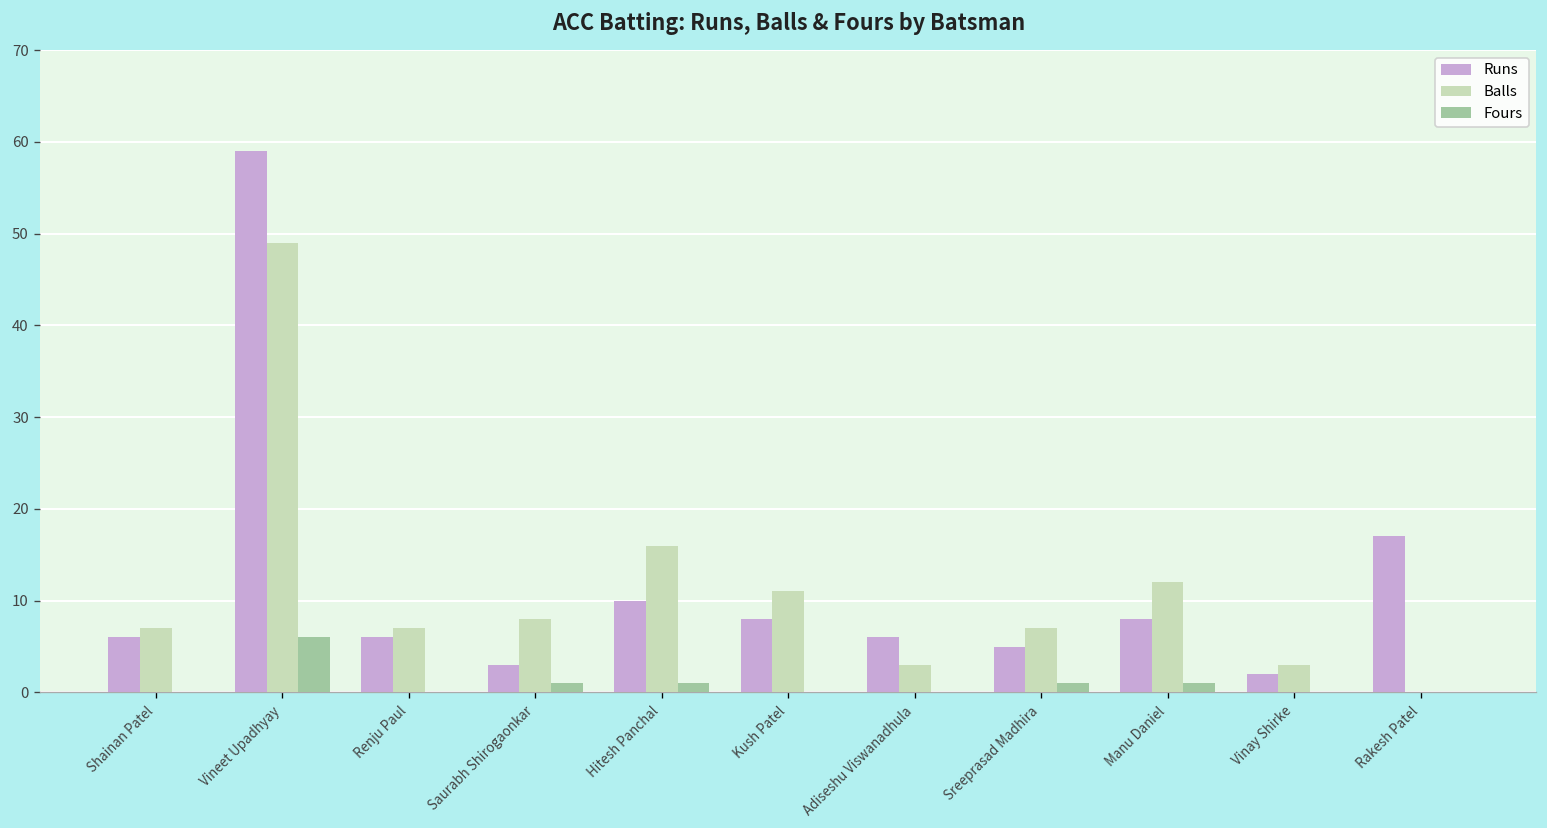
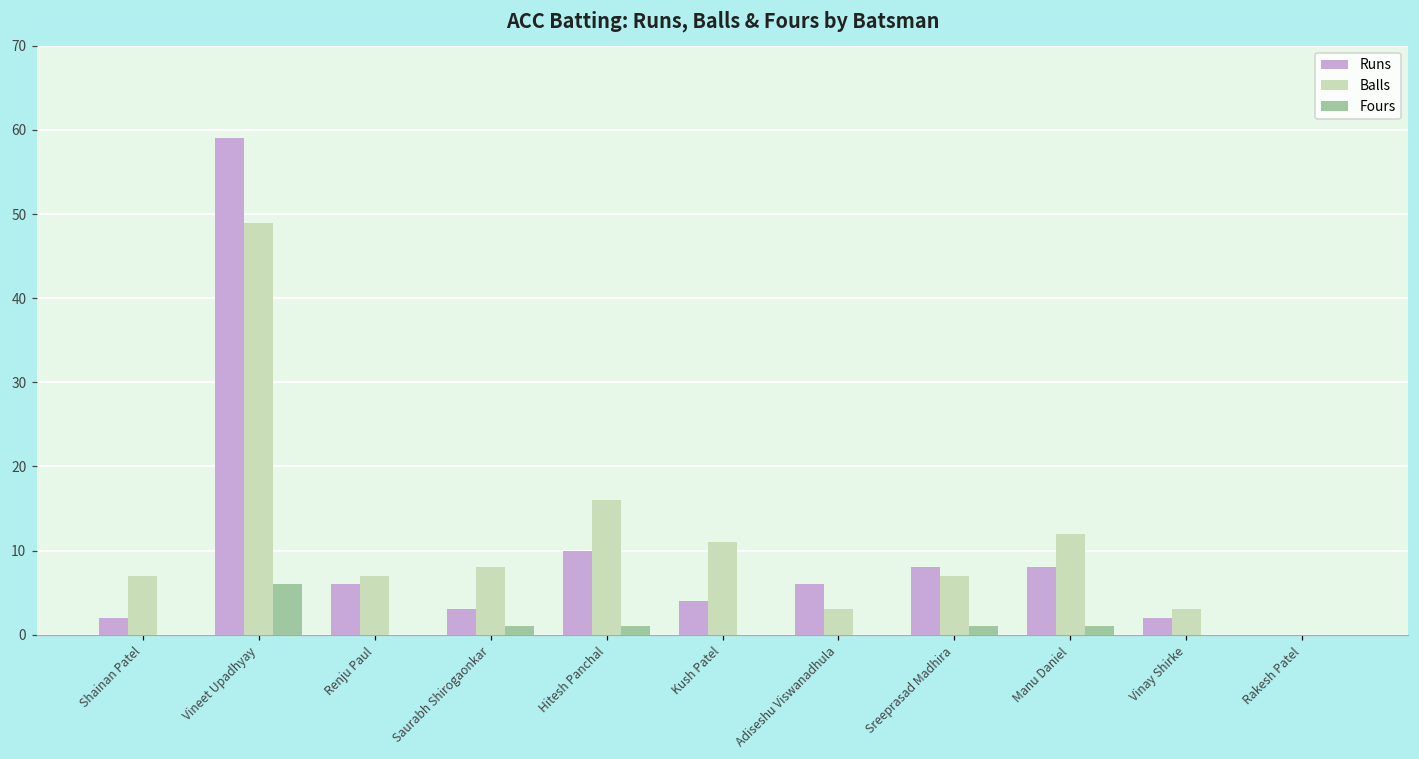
Runs, Shainan Patel: 6 -> 2
Runs, Kush Patel: 8 -> 4
Runs, Sreeprasad Madhira: 5 -> 8
Runs, Rakesh Patel: 17 -> 0
